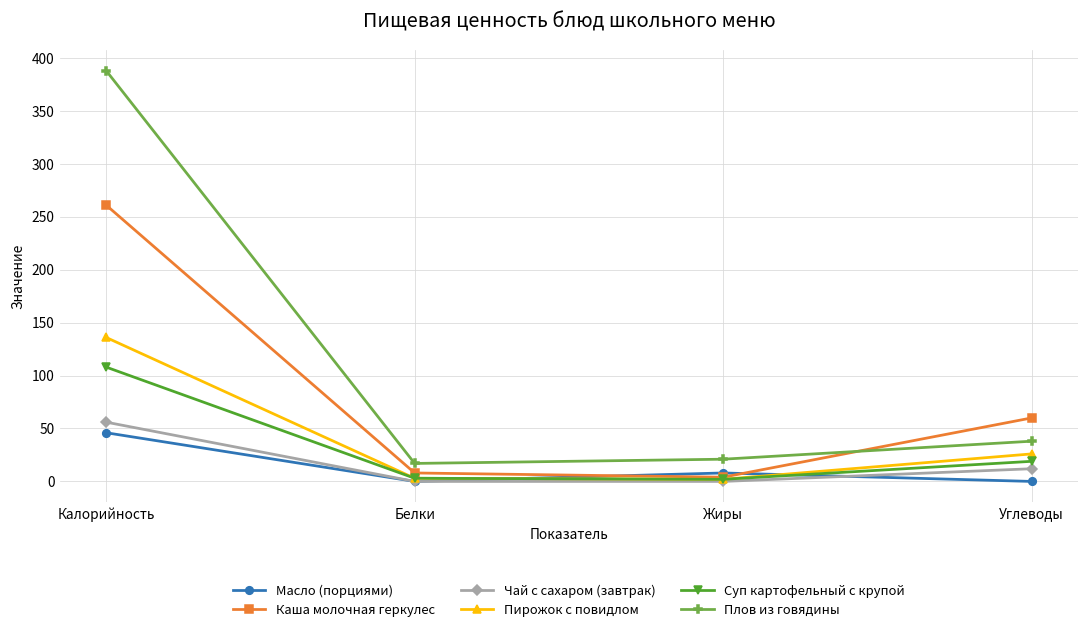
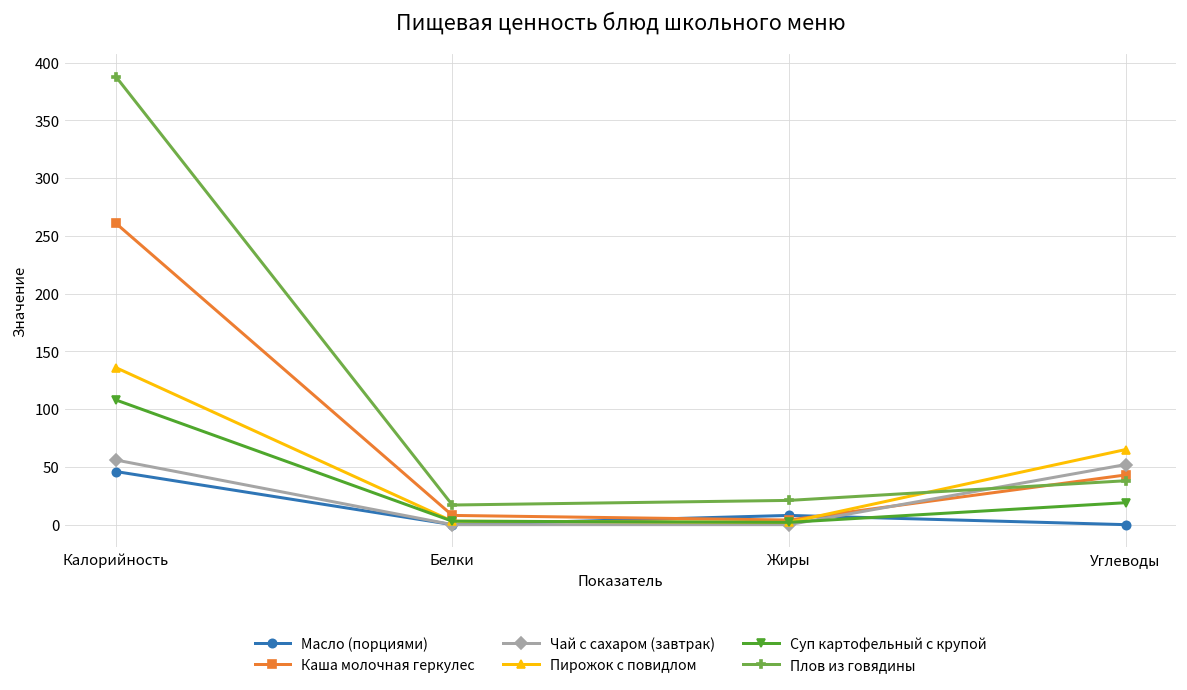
Каша молочная геркулес, Углеводы: 60 -> 40
Чай с сахаром (завтрак), Углеводы: 10 -> 50
Пирожок с повидлом, Углеводы: 30 -> 70
